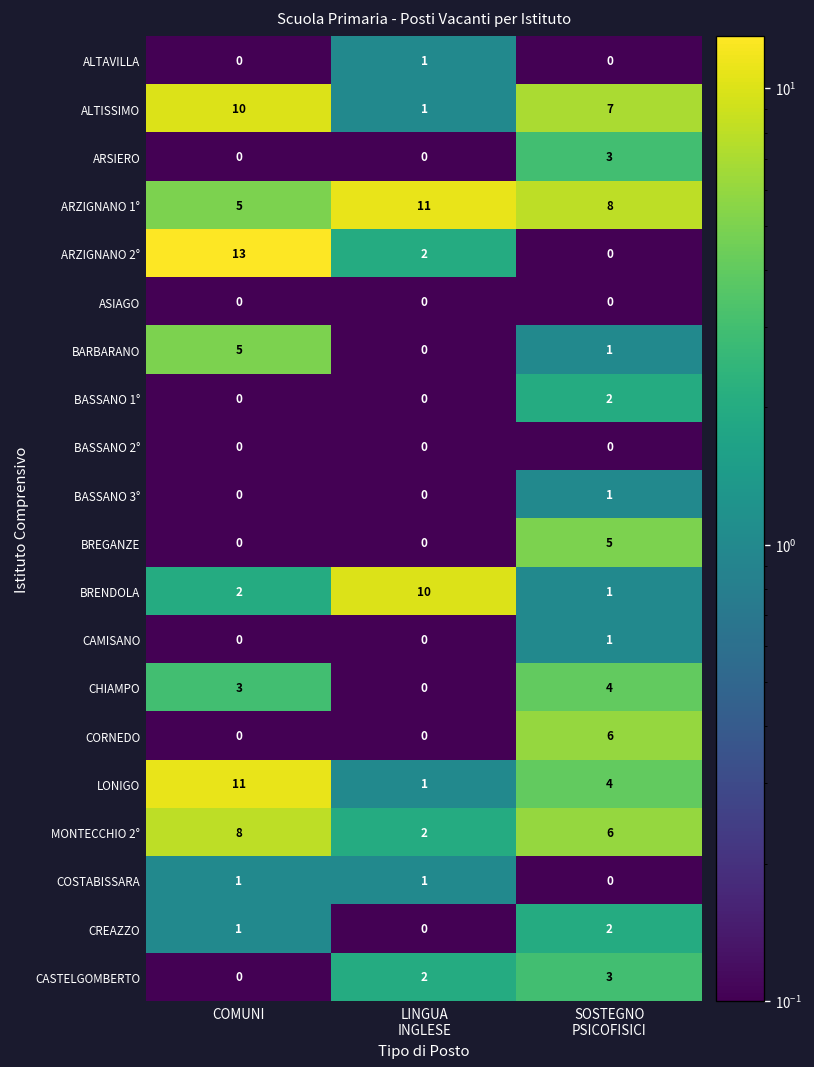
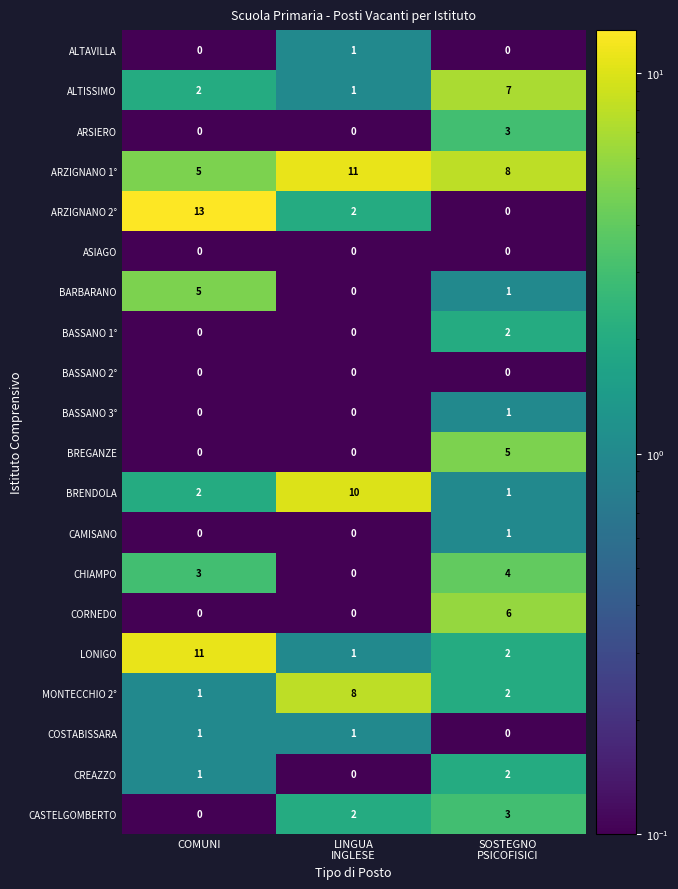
ALTISSIMO, COMUNI: 10 -> 2
LONIGO, SOSTEGNO PSICOFISICI: 4 -> 2
MONTECCHIO 2°, COMUNI: 8 -> 1
MONTECCHIO 2°, LINGUA INGLESE: 2 -> 8
MONTECCHIO 2°, SOSTEGNO PSICOFISICI: 6 -> 2
